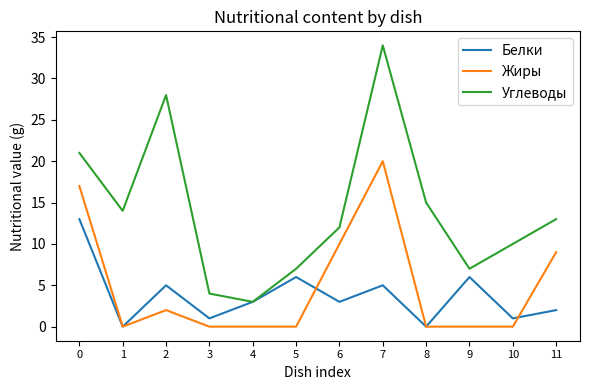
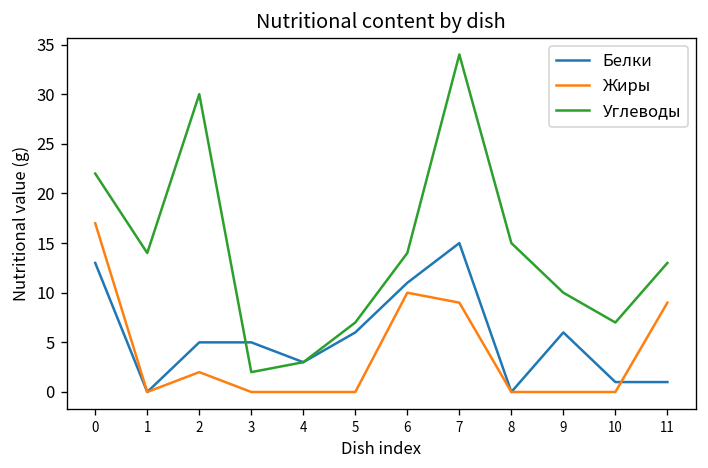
Углеводы, 0: 21 -> 22
Углеводы, 2: 28 -> 30
Белки, 3: 1 -> 5
Углеводы, 3: 4 -> 2
Белки, 6: 3 -> 11
Углеводы, 6: 12 -> 14
Белки, 7: 5 -> 15
Жиры, 7: 20 -> 9
Углеводы, 9: 7 -> 10
Углеводы, 10: 10 -> 7
Белки, 11: 2 -> 1
